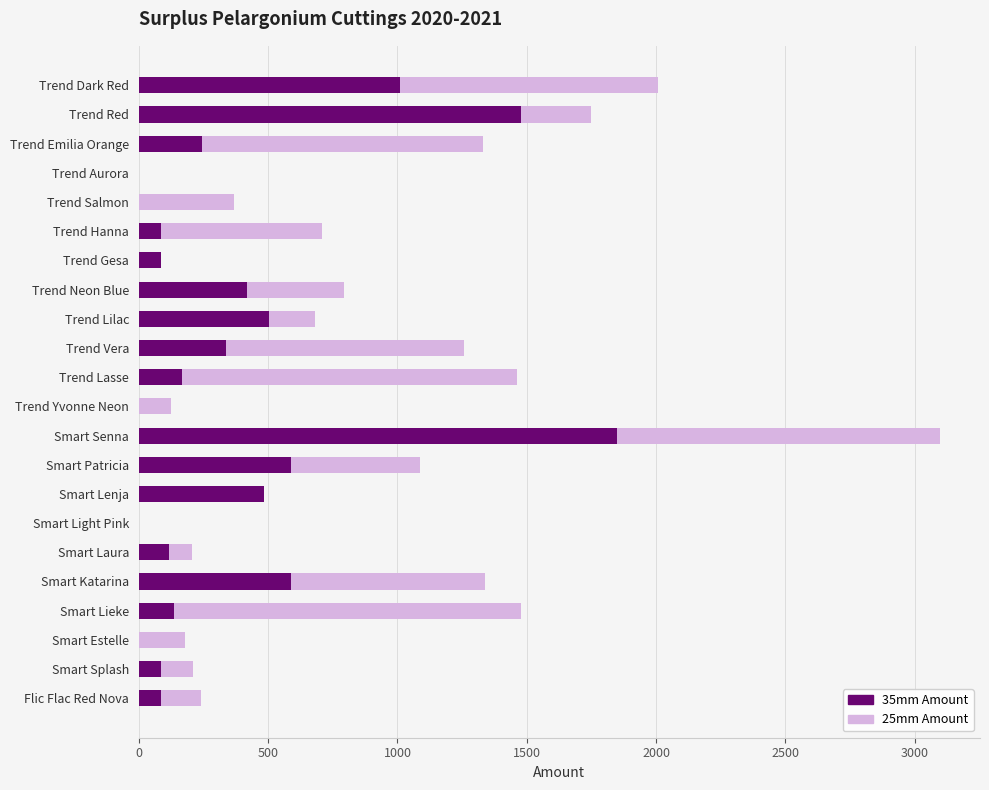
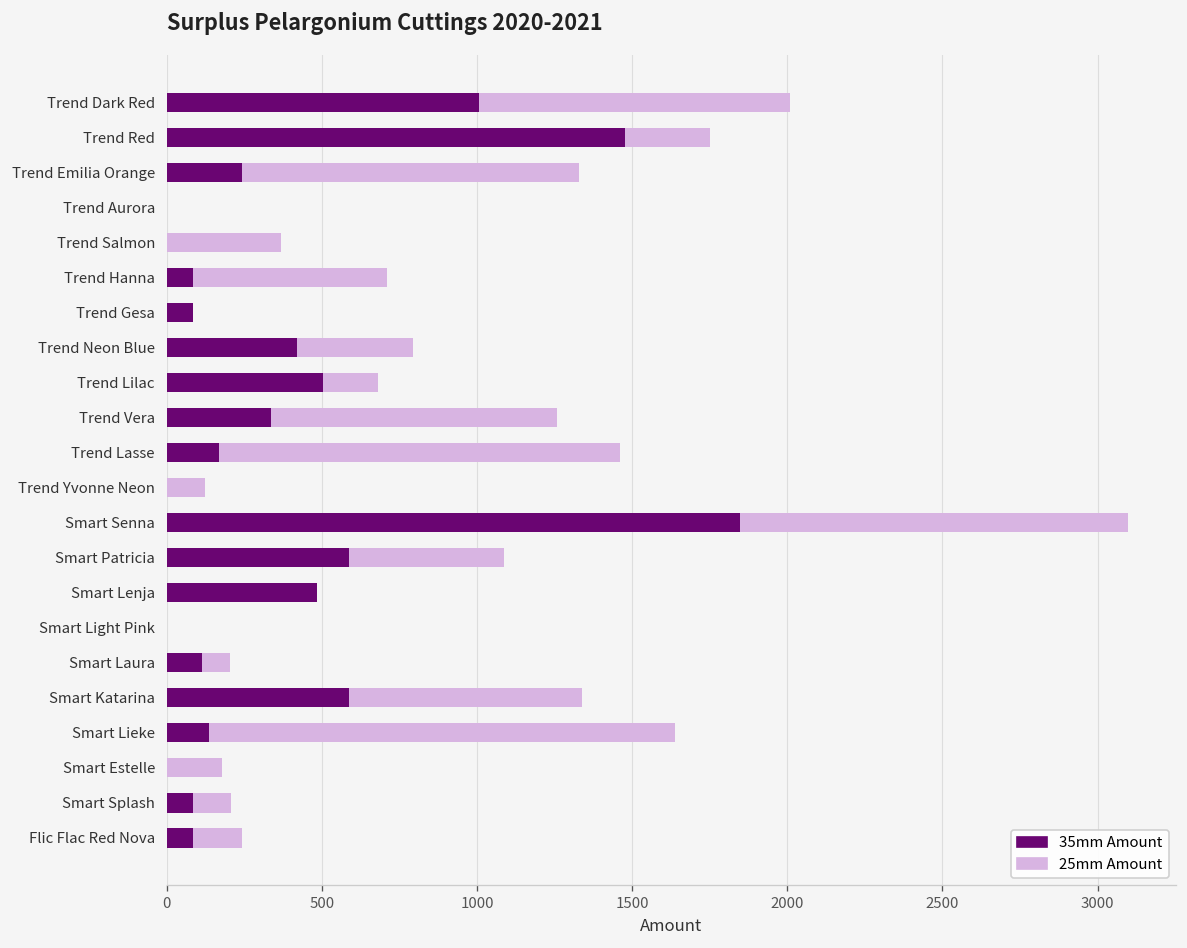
25mm Amount, Smart Lieke: 1340 -> 1500
